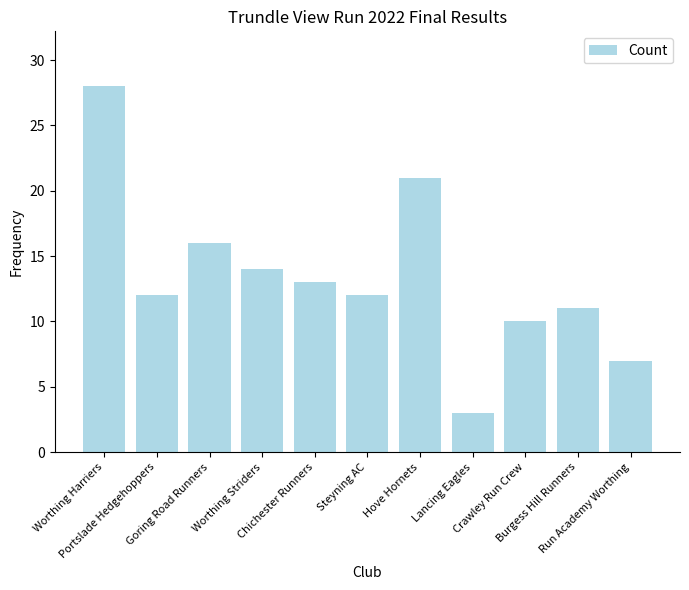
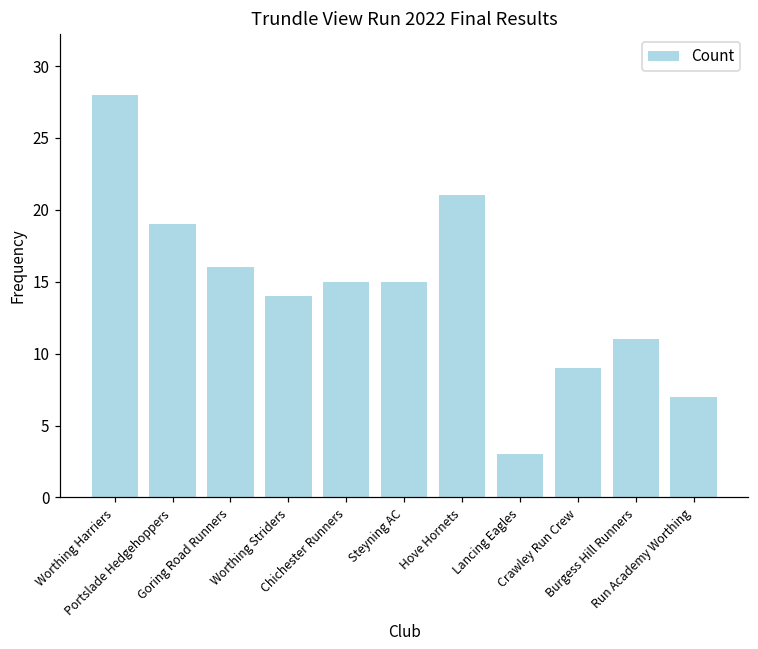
Portslade Hedgehoppers: 12 -> 19
Chichester Runners: 13 -> 15
Steyning AC: 12 -> 15
Crawley Run Crew: 10 -> 9
